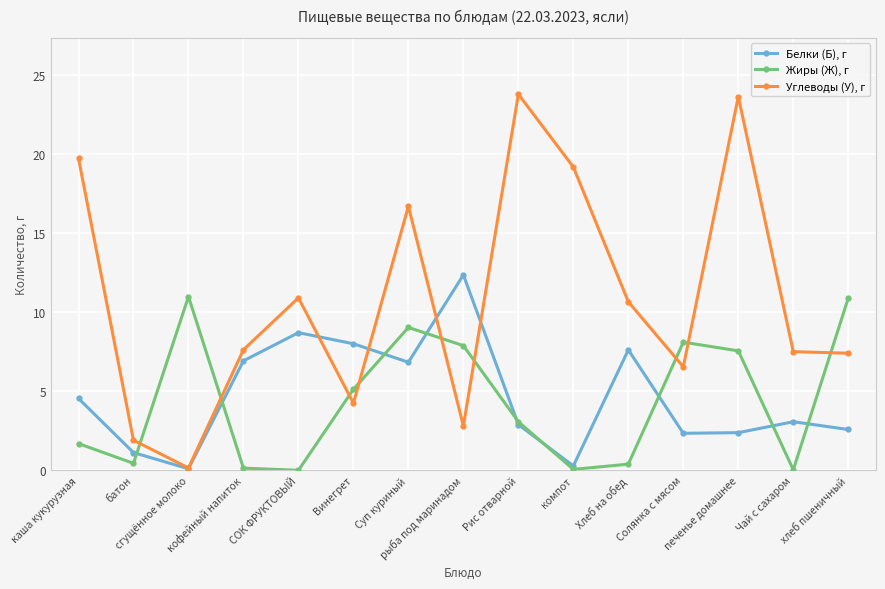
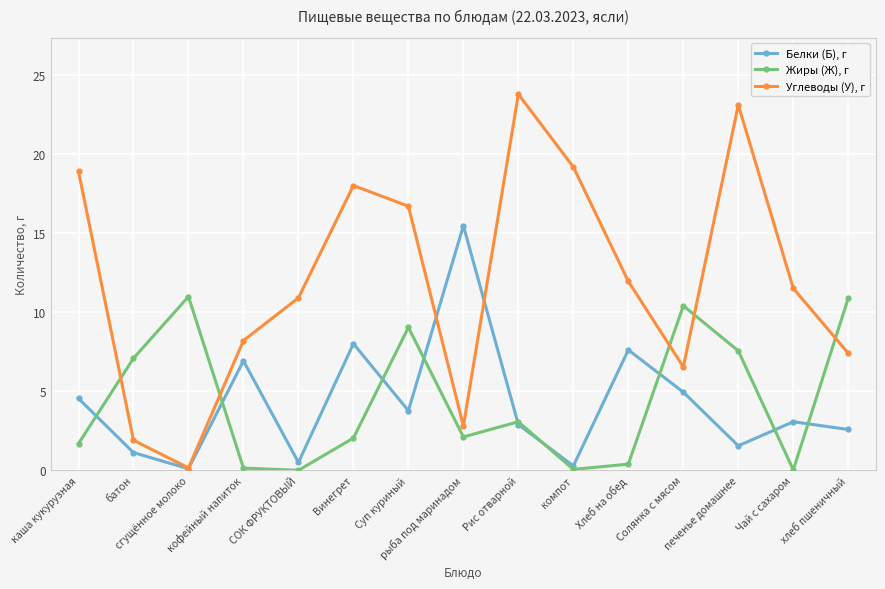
Углеводы (У), г, каша кукурузная: 19.7 -> 18.9
Жиры (Ж), г, батон: 0.4 -> 7.1
Углеводы (У), г, кофейный напиток: 7.6 -> 8.2
Белки (Б), г, СОК ФРУКТОВЫЙ: 8.7 -> 0.5
Жиры (Ж), г, Винегрет: 5.1 -> 2.0
Углеводы (У), г, Винегрет: 4.2 -> 18.0
Белки (Б), г, Суп куриный: 6.8 -> 3.8
Белки (Б), г, рыба под маринадом: 12.4 -> 15.5
Жиры (Ж), г, рыба под маринадом: 7.9 -> 2.1
Углеводы (У), г, Хлеб на обед: 10.7 -> 11.9
Белки (Б), г, Солянка с мясом: 2.3 -> 4.9
Жиры (Ж), г, Солянка с мясом: 8.1 -> 10.4
Белки (Б), г, печенье домашнее: 2.4 -> 1.6
Углеводы (У), г, печенье домашнее: 23.6 -> 23.1
Углеводы (У), г, Чай с сахаром: 7.5 -> 11.5
